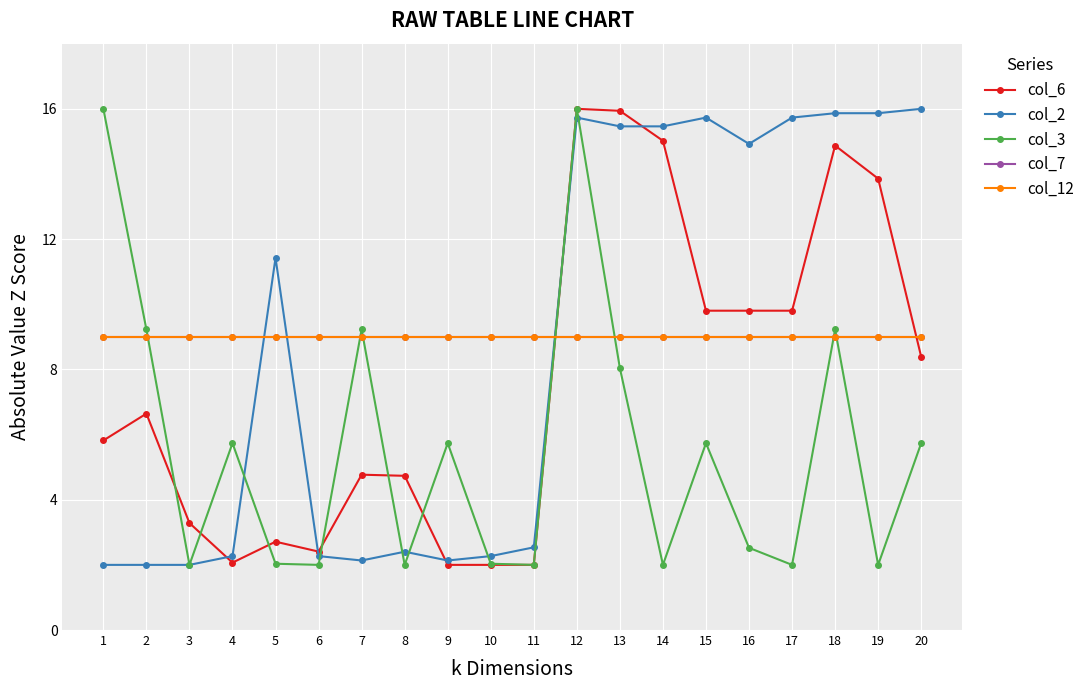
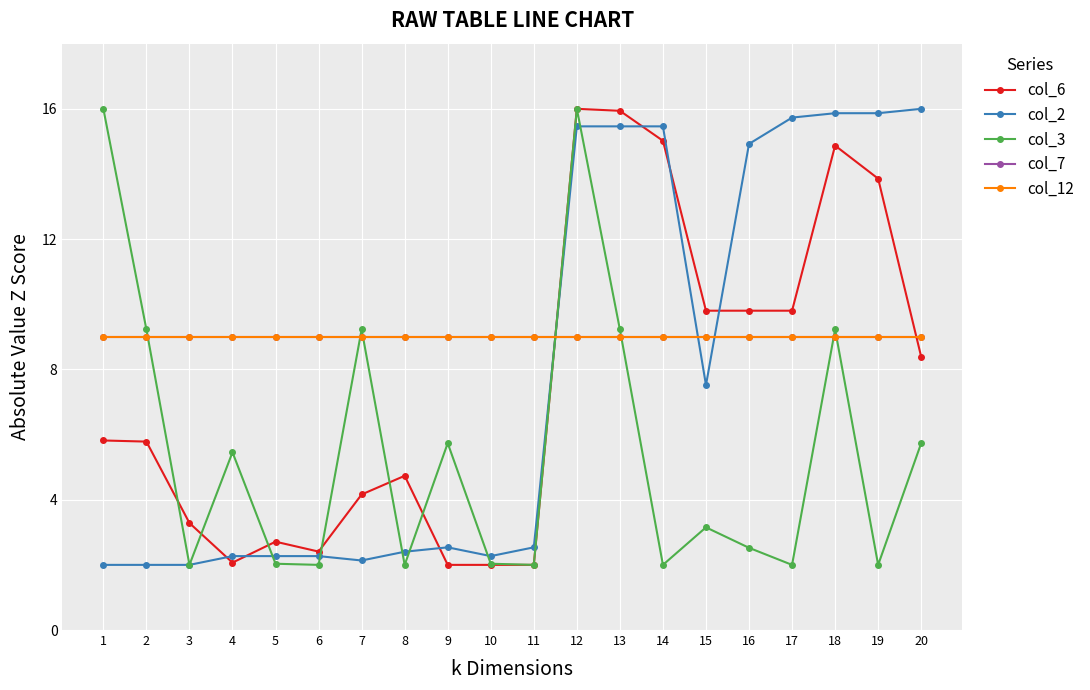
col_6, 2: 6.6 -> 5.8
col_3, 4: 5.7 -> 5.5
col_2, 5: 11.4 -> 2.3
col_6, 7: 4.8 -> 4.2
col_2, 9: 2.1 -> 2.5
col_2, 12: 15.7 -> 15.5
col_3, 13: 8.0 -> 9.2
col_2, 15: 15.7 -> 7.5
col_3, 15: 5.7 -> 3.2
